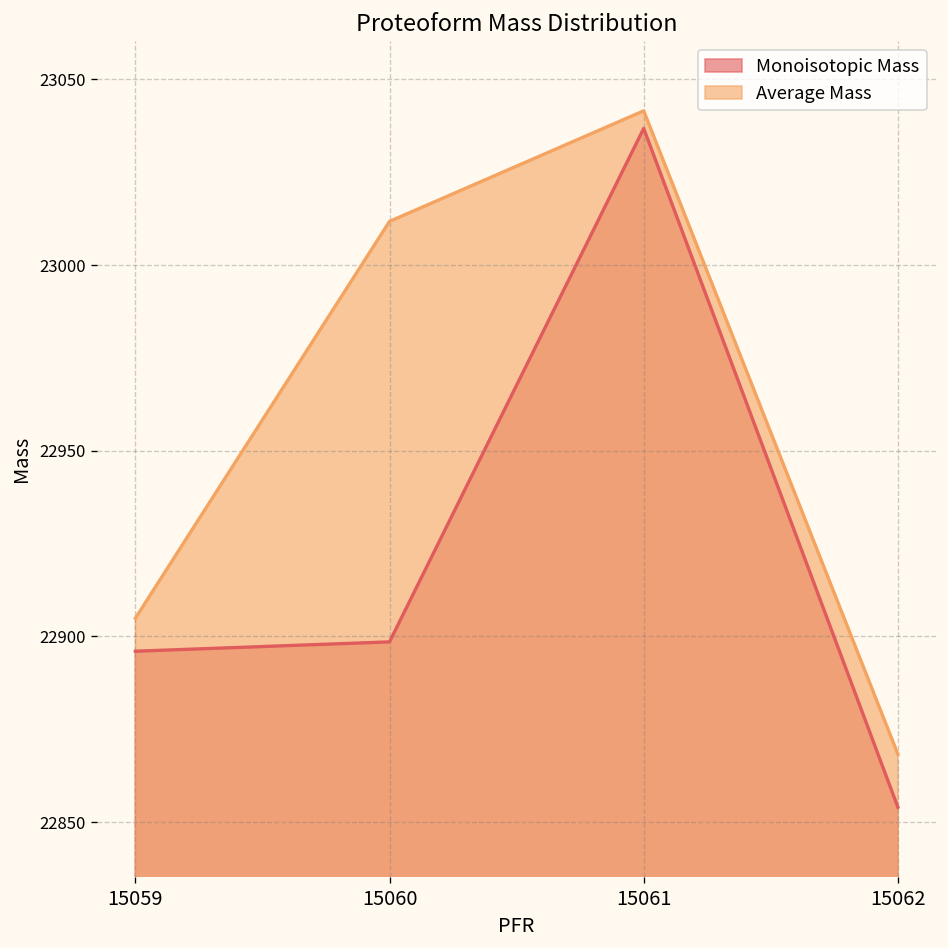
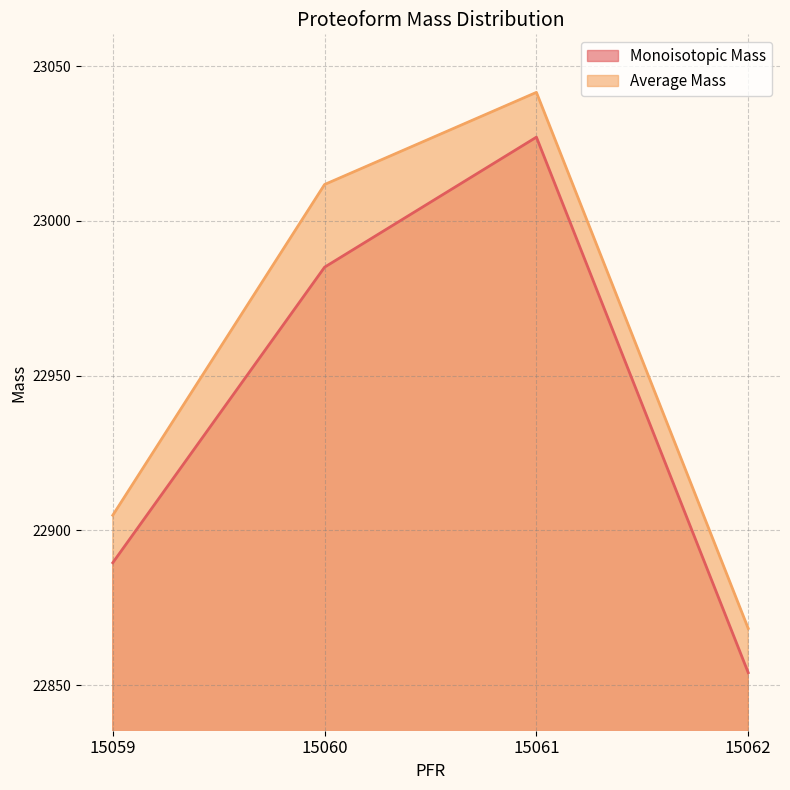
Monoisotopic Mass, 15059: 22896 -> 22890
Monoisotopic Mass, 15060: 22899 -> 22985
Monoisotopic Mass, 15061: 23037 -> 23027
